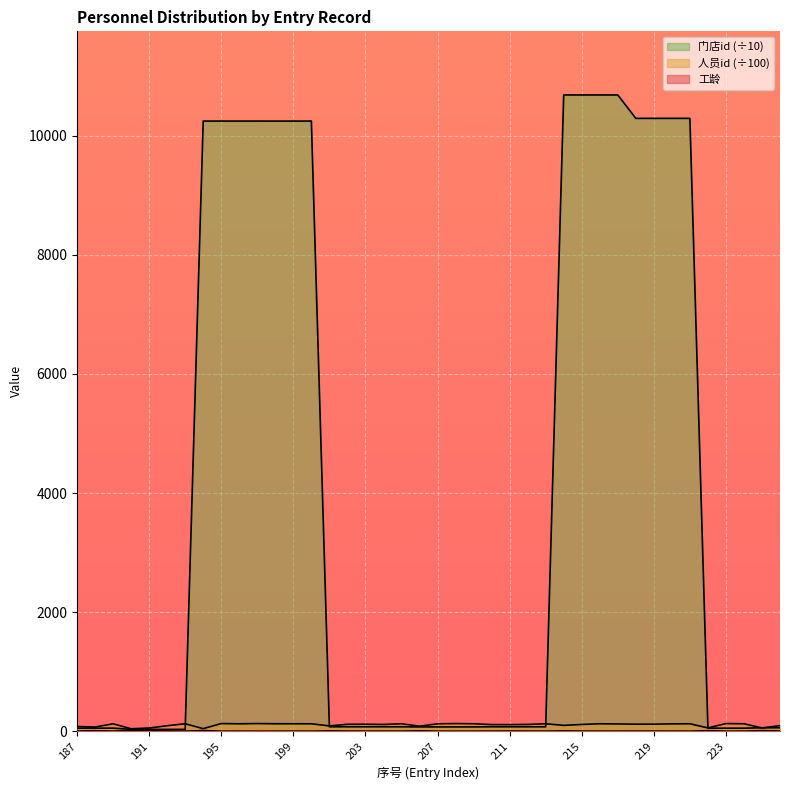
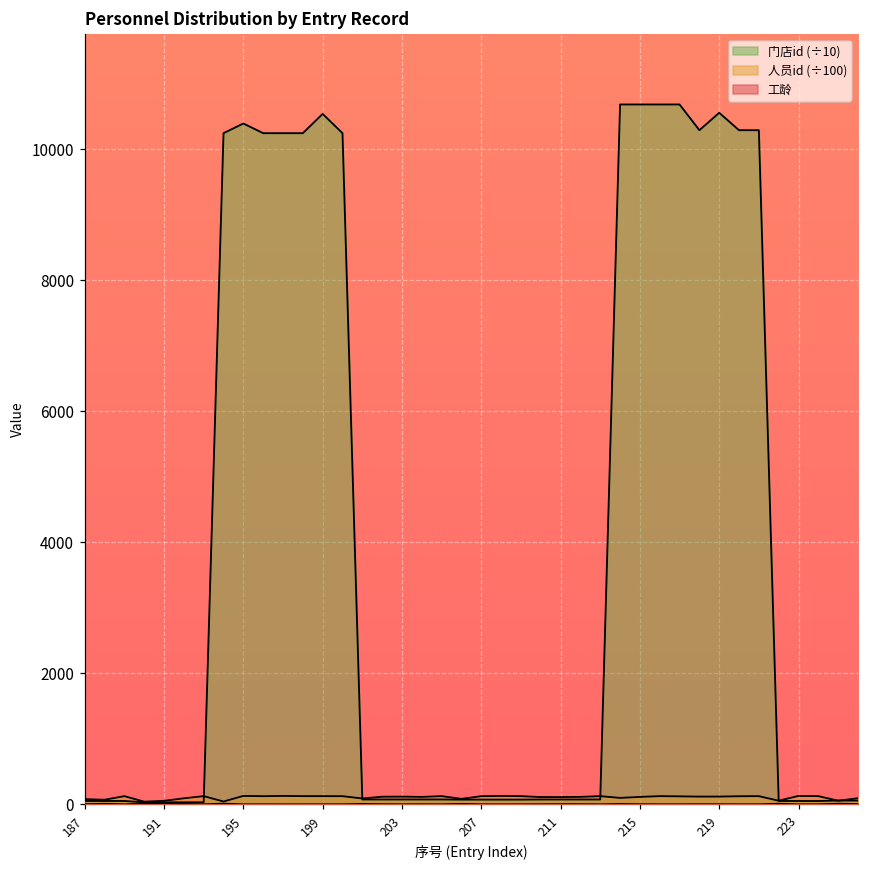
门店id (÷10), 195: 10200 -> 10400
门店id (÷10), 199: 10200 -> 10500
门店id (÷10), 219: 10300 -> 10600
